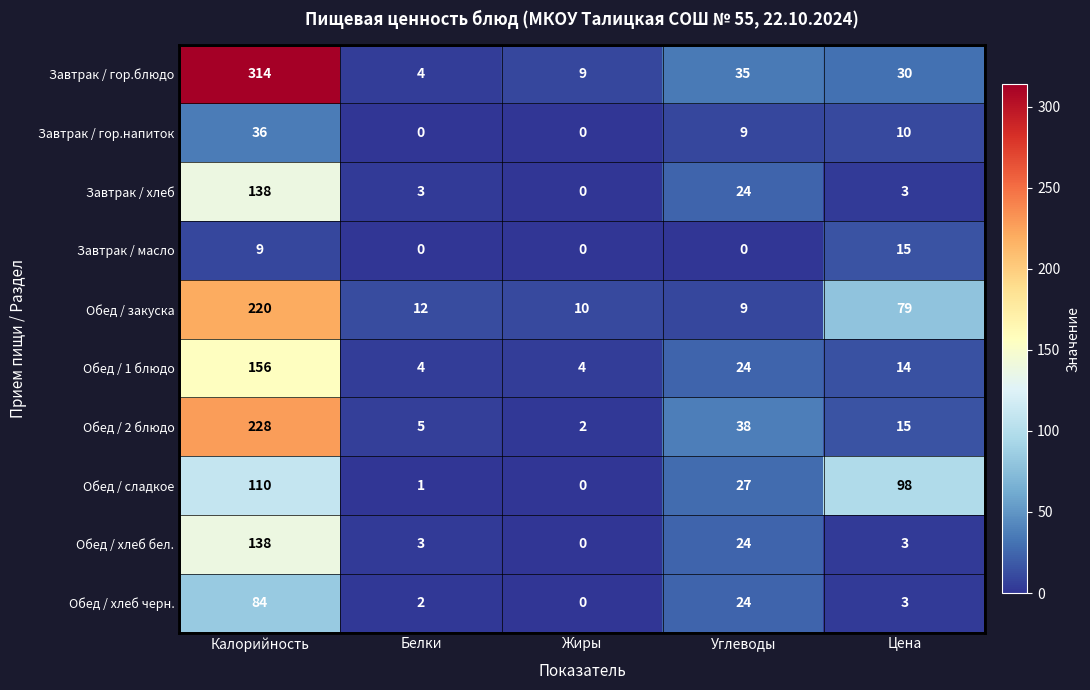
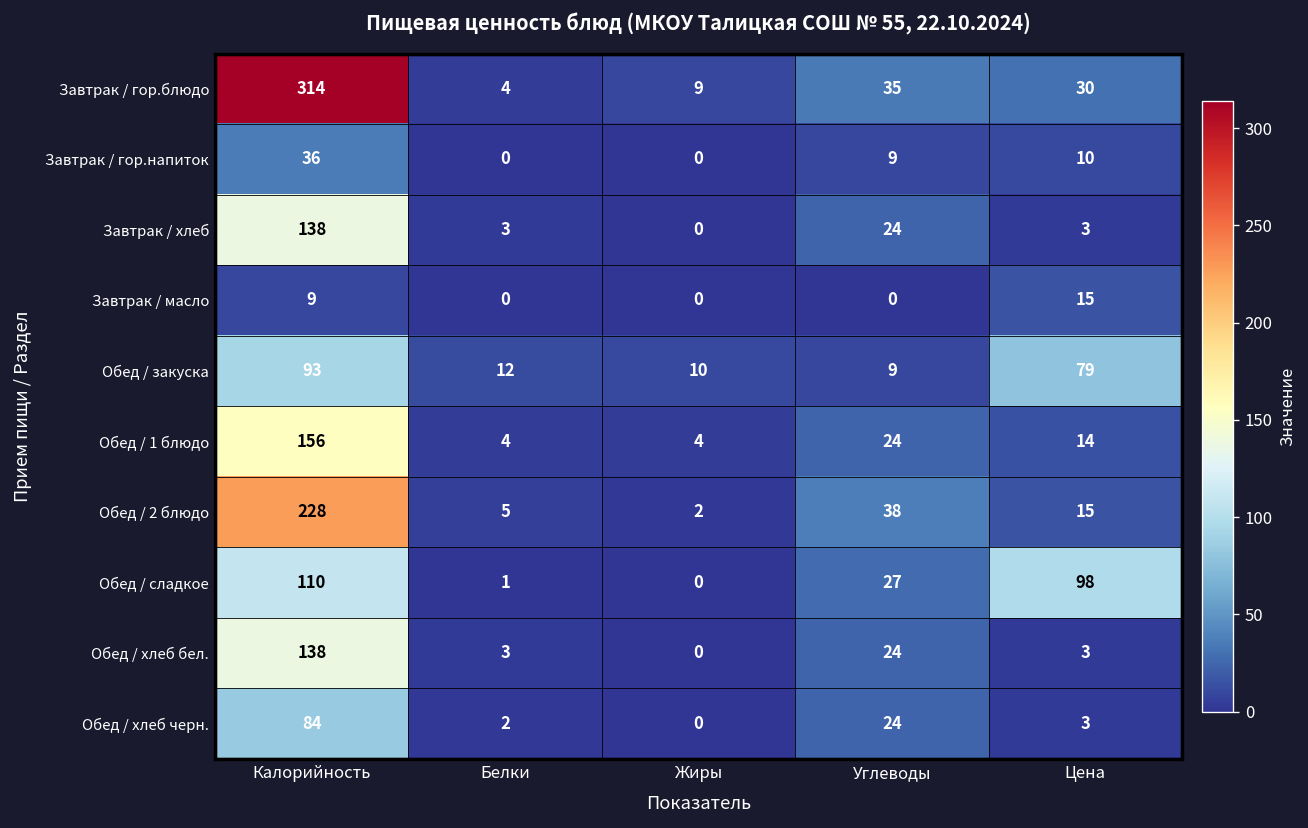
Обед / закуска, Калорийность: 220 -> 93
